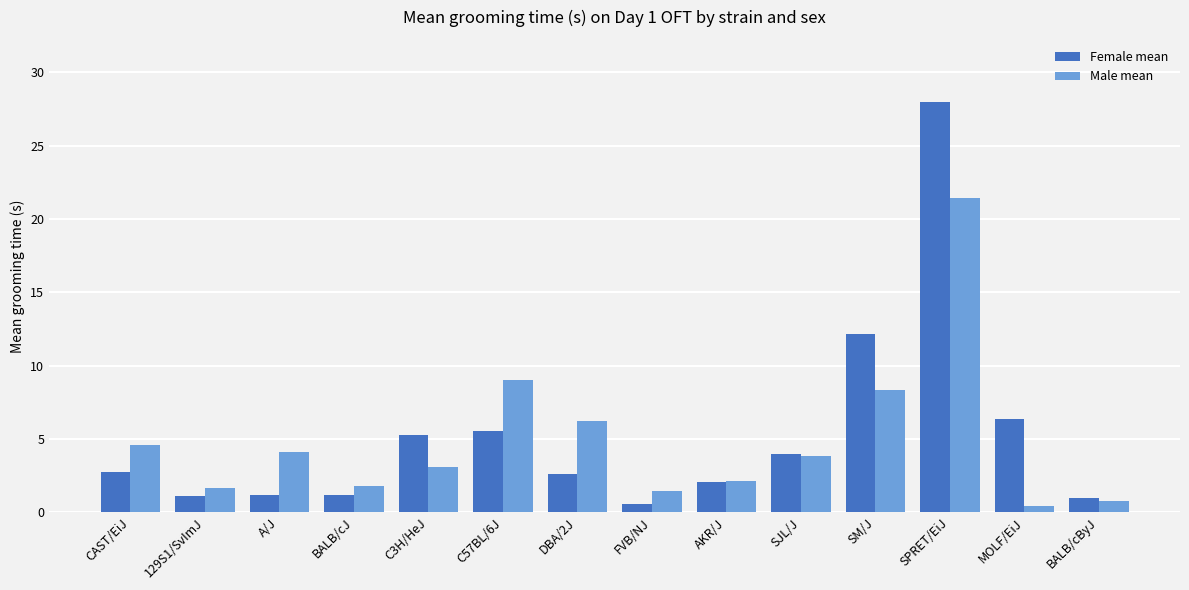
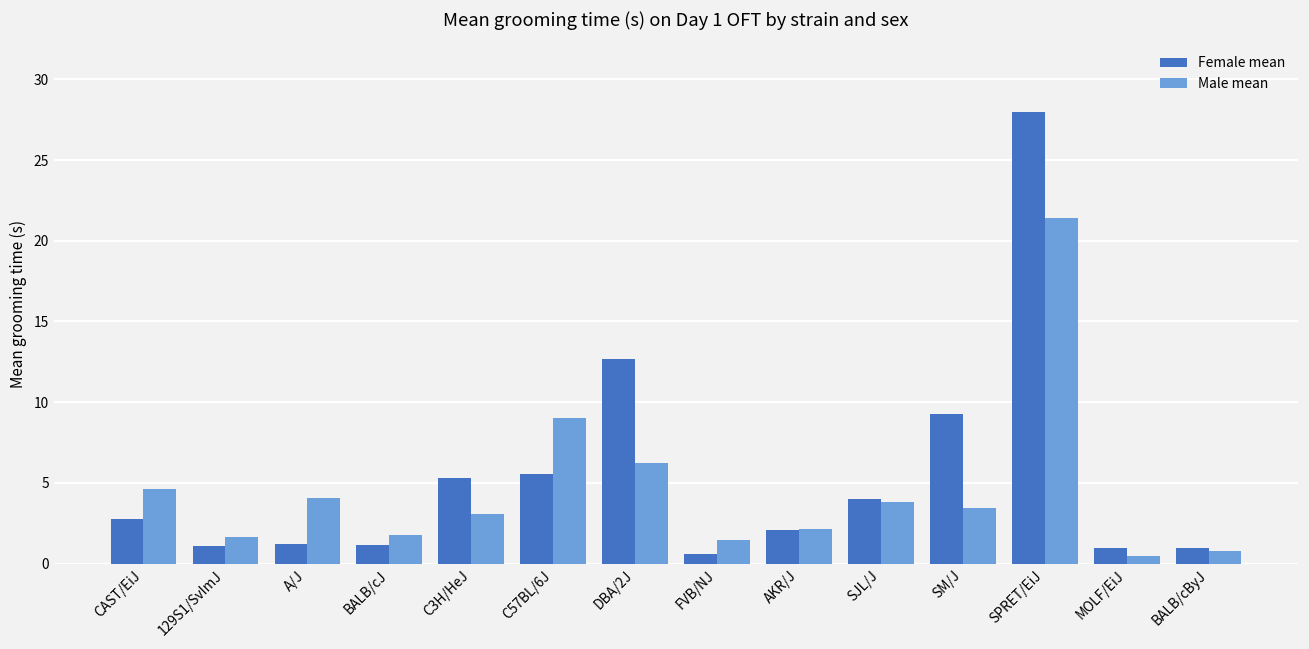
Female mean, DBA/2J: 2.6 -> 12.7
Female mean, SM/J: 12.2 -> 9.3
Male mean, SM/J: 8.4 -> 3.5
Female mean, MOLF/EiJ: 6.4 -> 0.9
